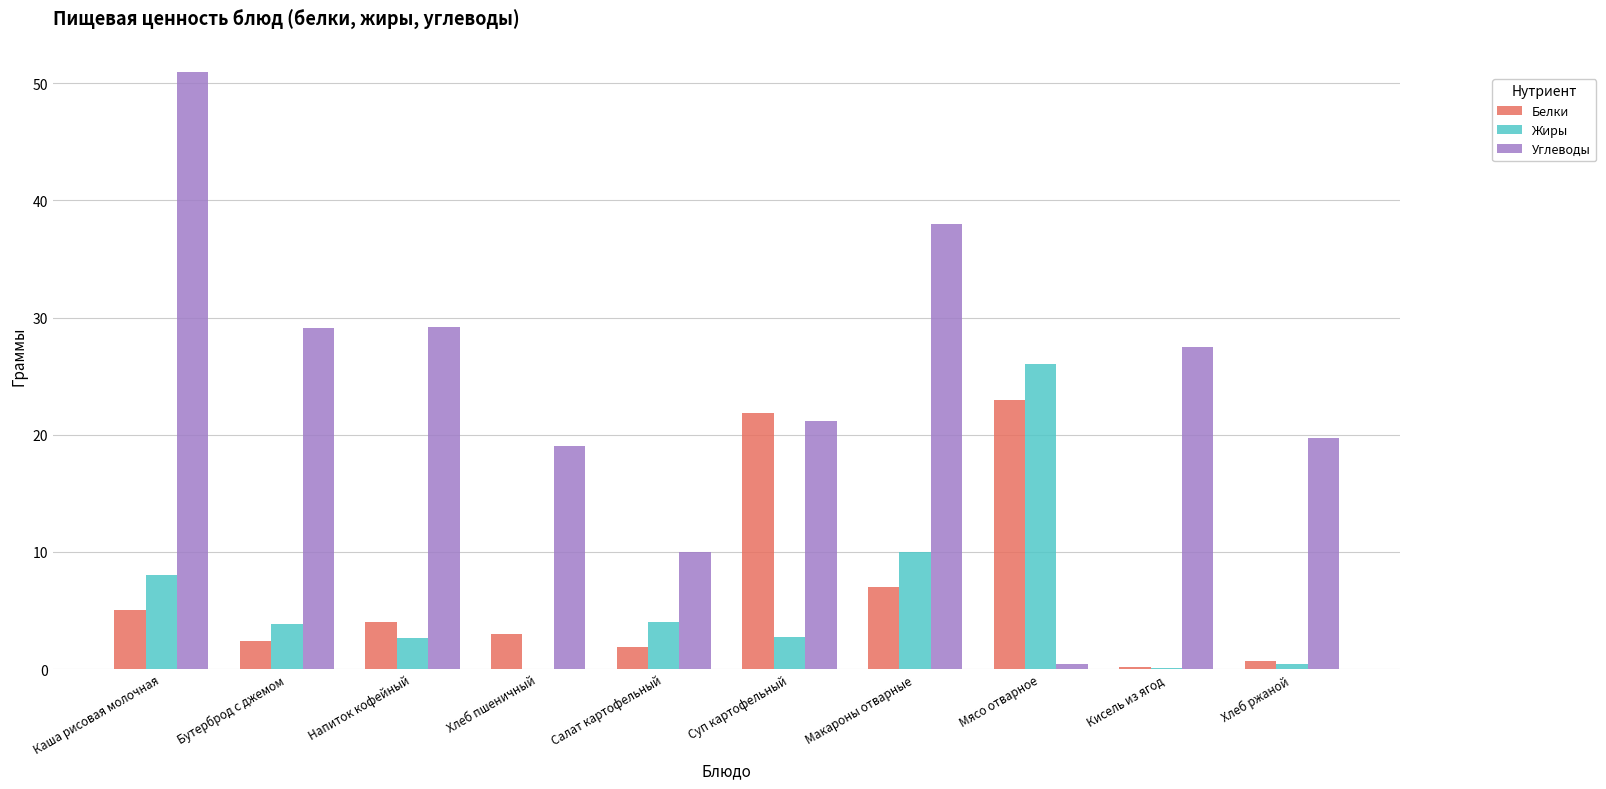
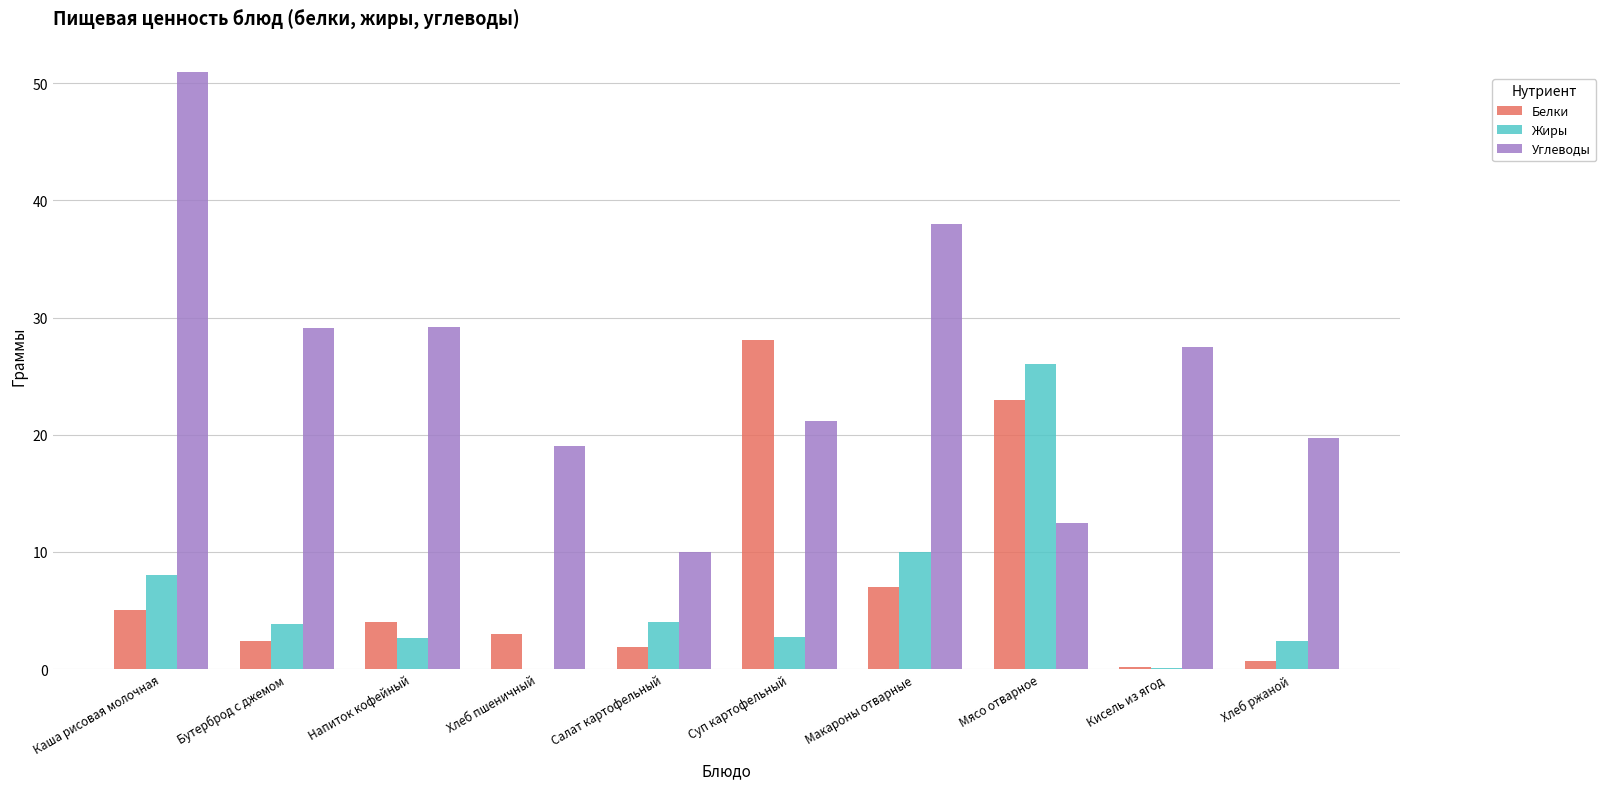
Белки, Суп картофельный: 21.9 -> 28.1
Углеводы, Мясо отварное: 0.4 -> 12.5
Жиры, Хлеб ржаной: 0.4 -> 2.4
